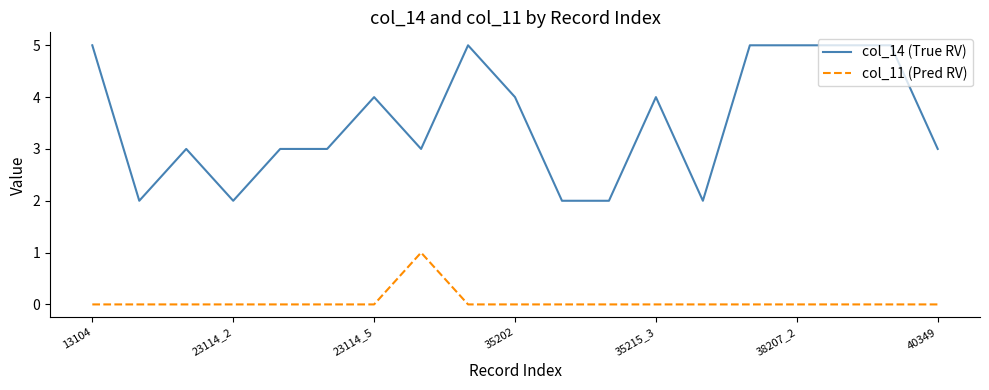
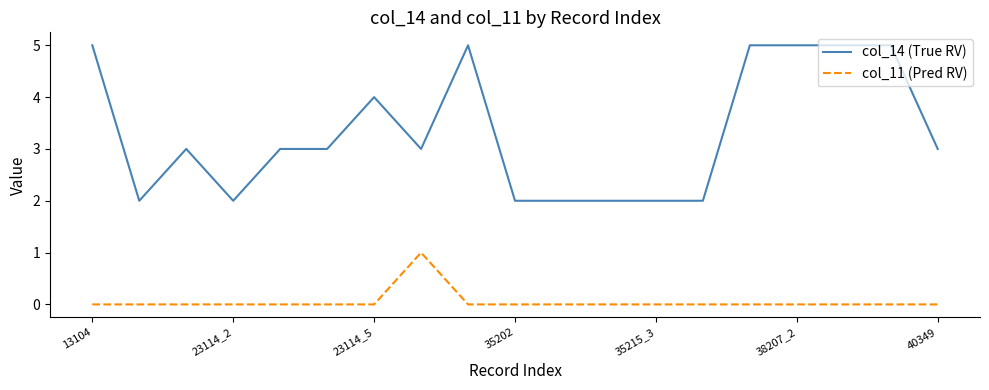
col_14 (True RV), 35202: 4 -> 2
col_14 (True RV), 35215_3: 4 -> 2
